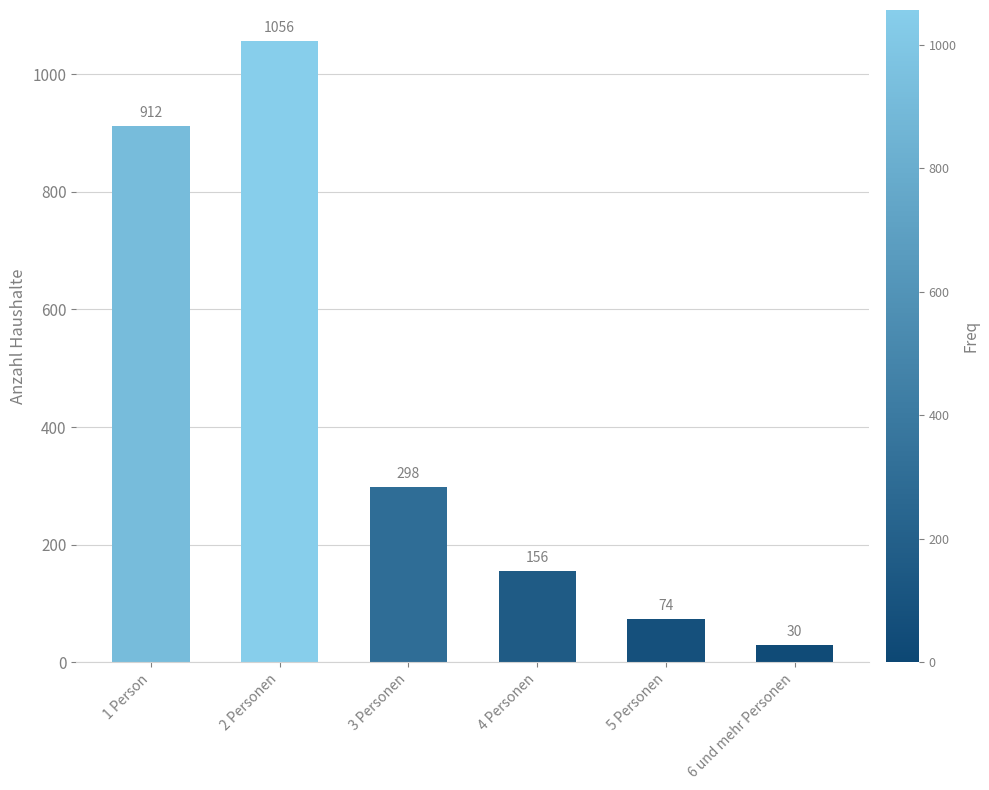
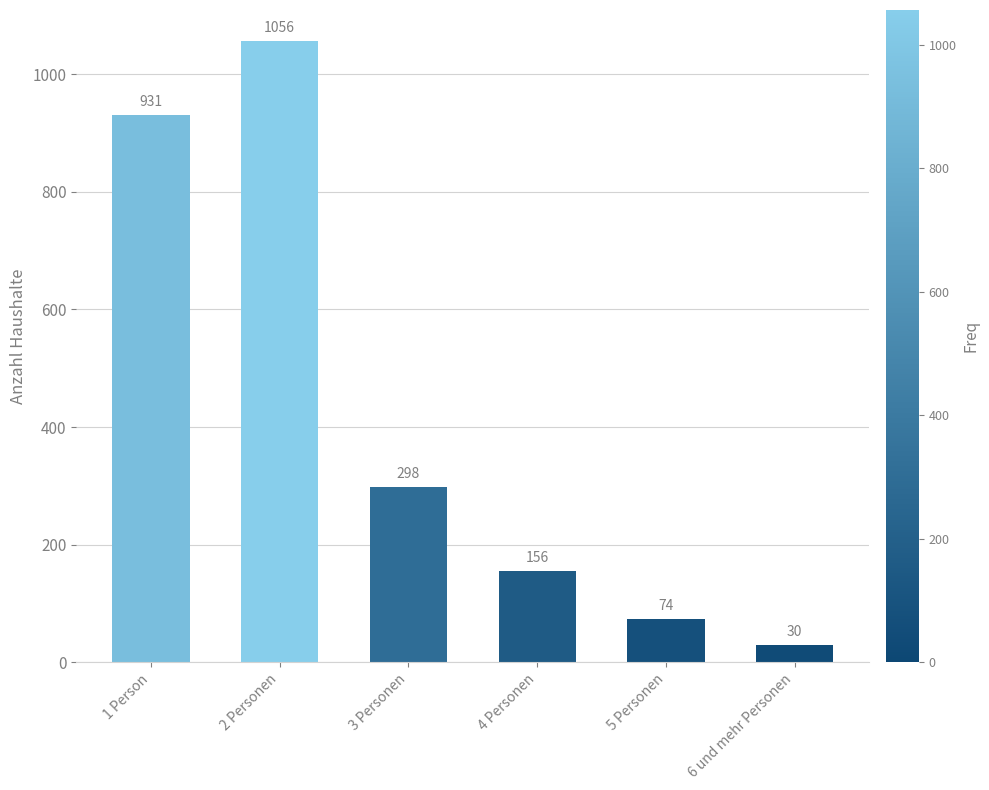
1 Person: 912 -> 931
